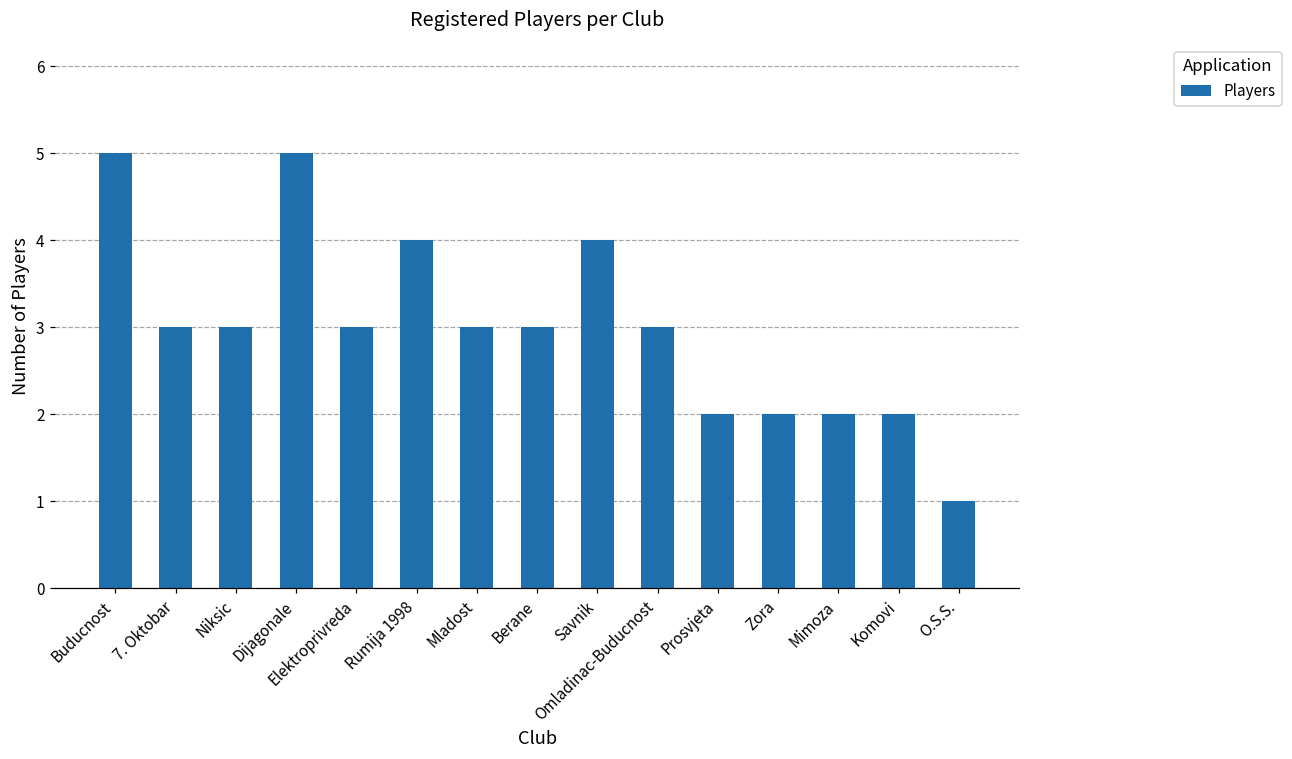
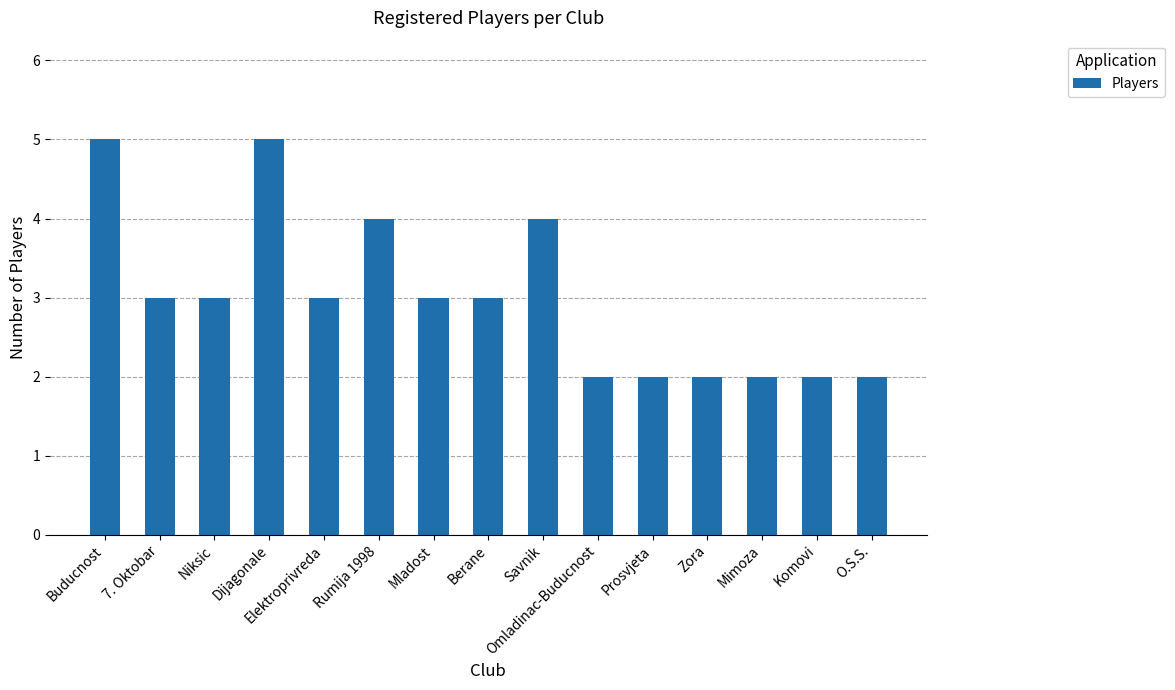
Omladinac-Buducnost: 3 -> 2
O.S.S.: 1 -> 2
